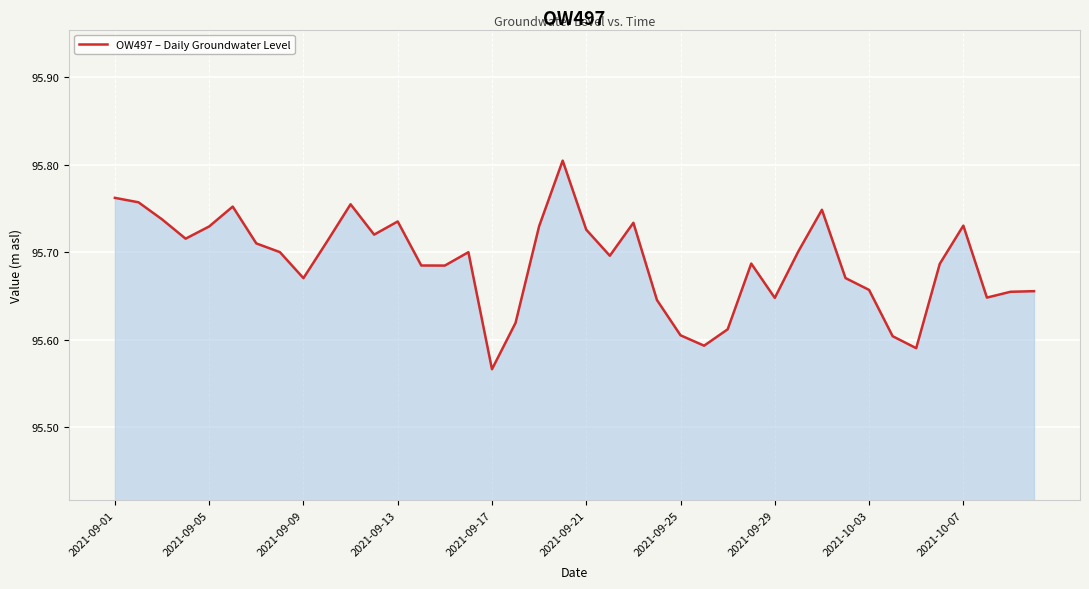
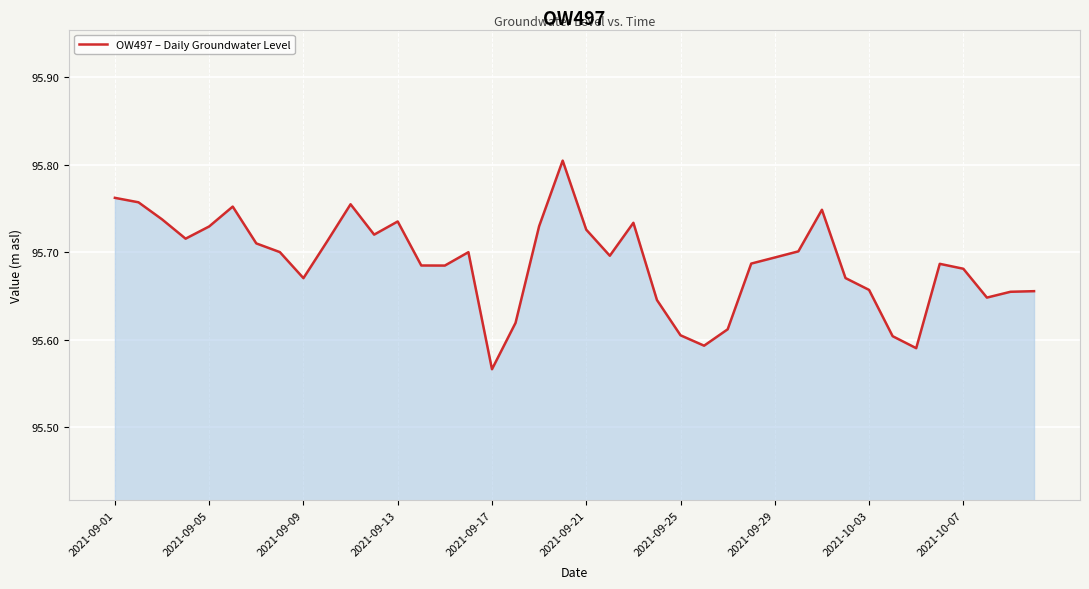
2021-09-29: 95.65 -> 95.69
2021-10-07: 95.73 -> 95.68
